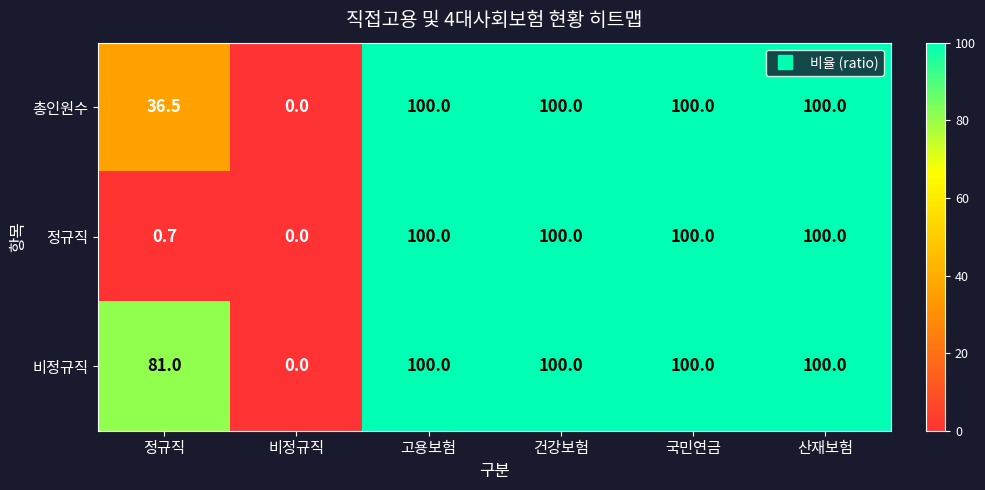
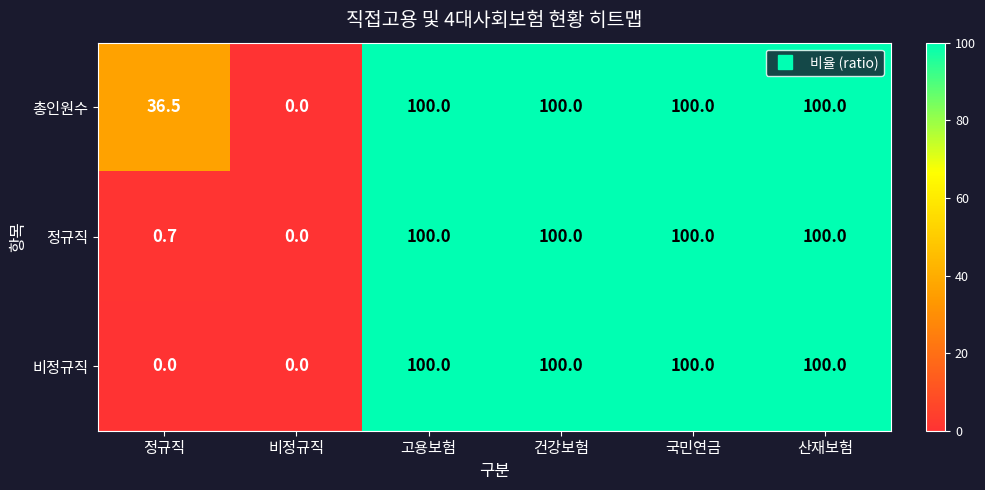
비정규직, 정규직: 81.0 -> 0.0
